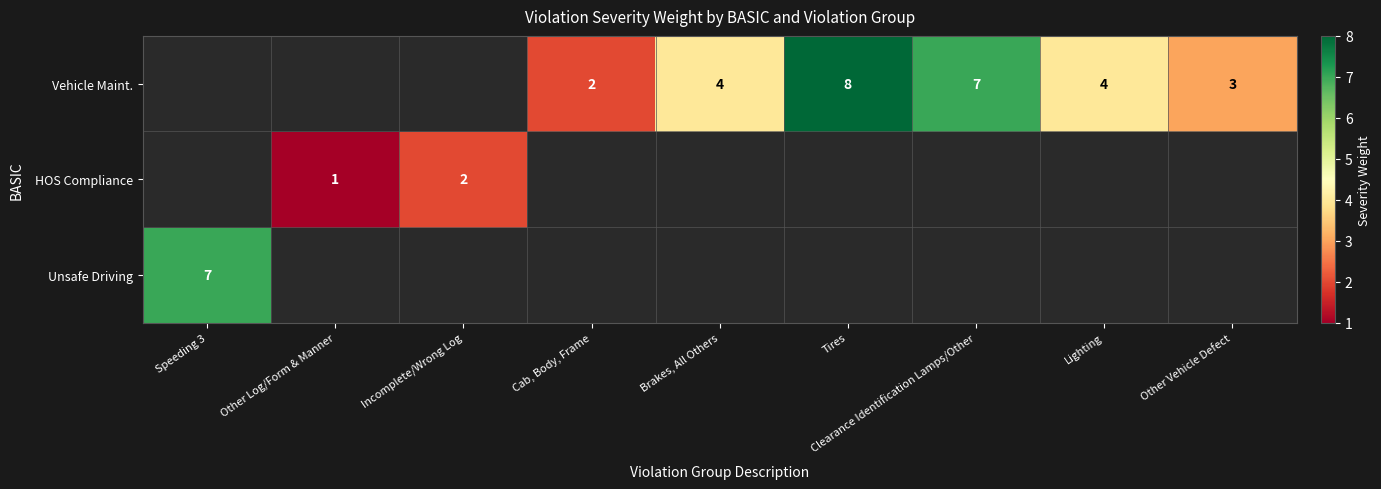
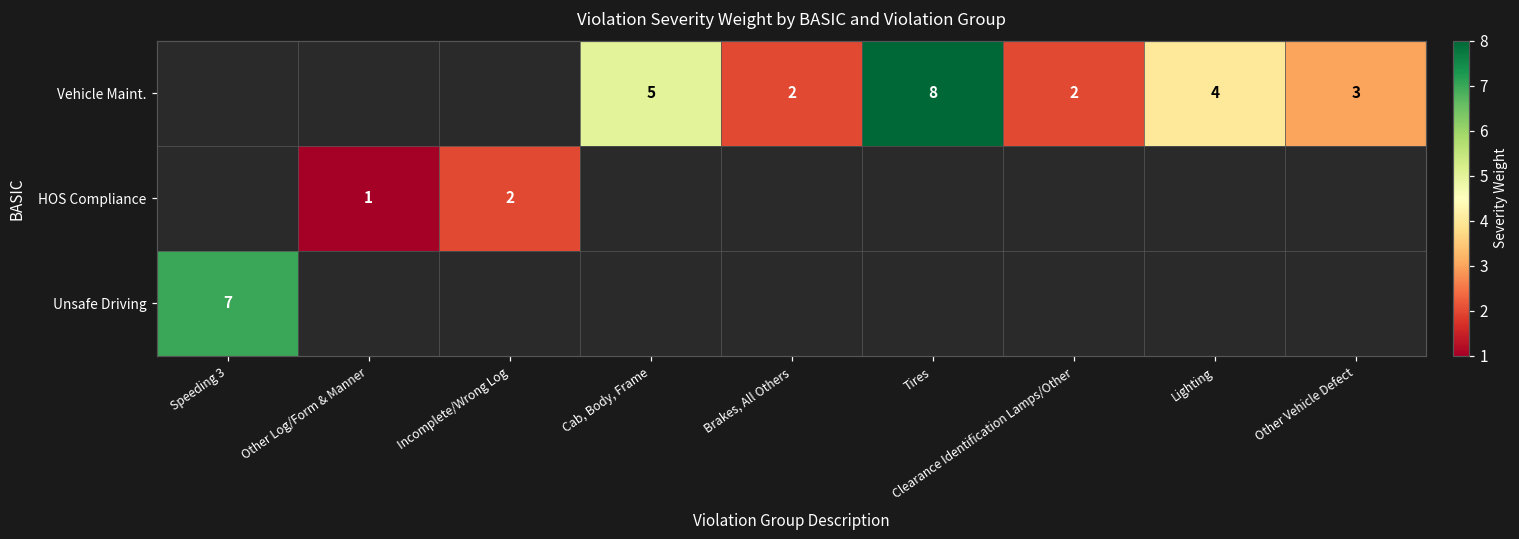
Vehicle Maint., Cab, Body, Frame: 2 -> 5
Vehicle Maint., Brakes, All Others: 4 -> 2
Vehicle Maint., Clearance Identification Lamps/Other: 7 -> 2
